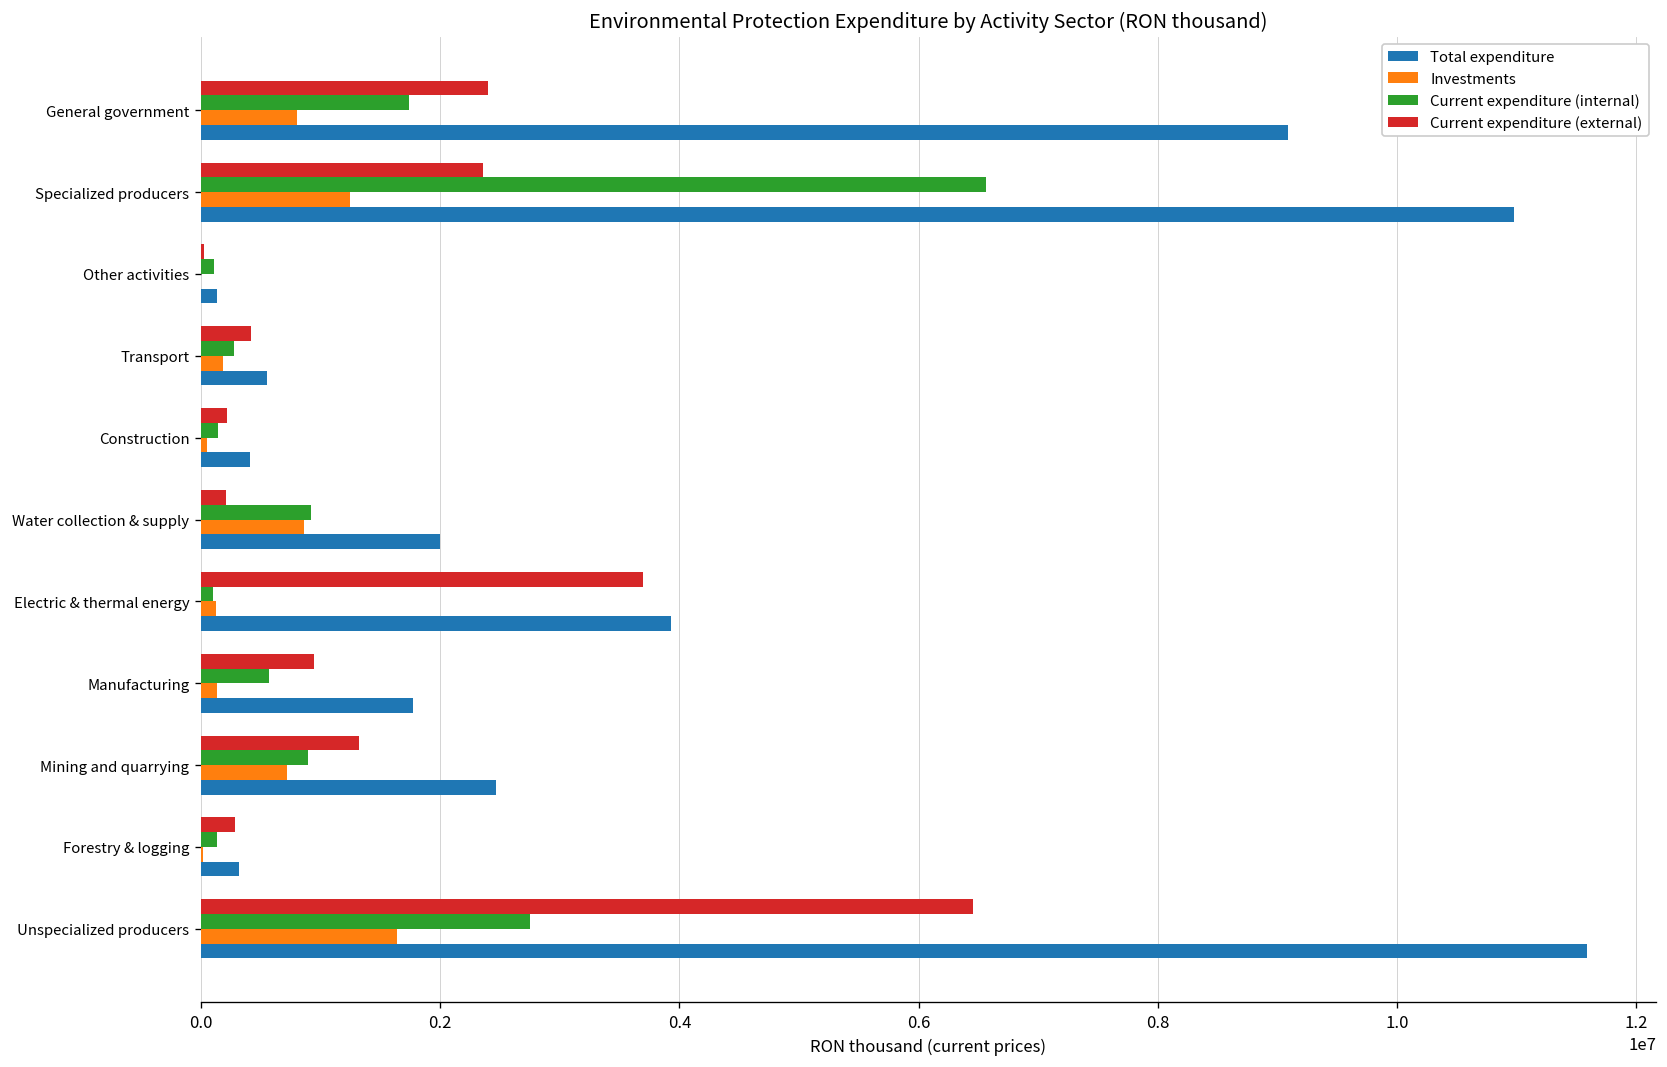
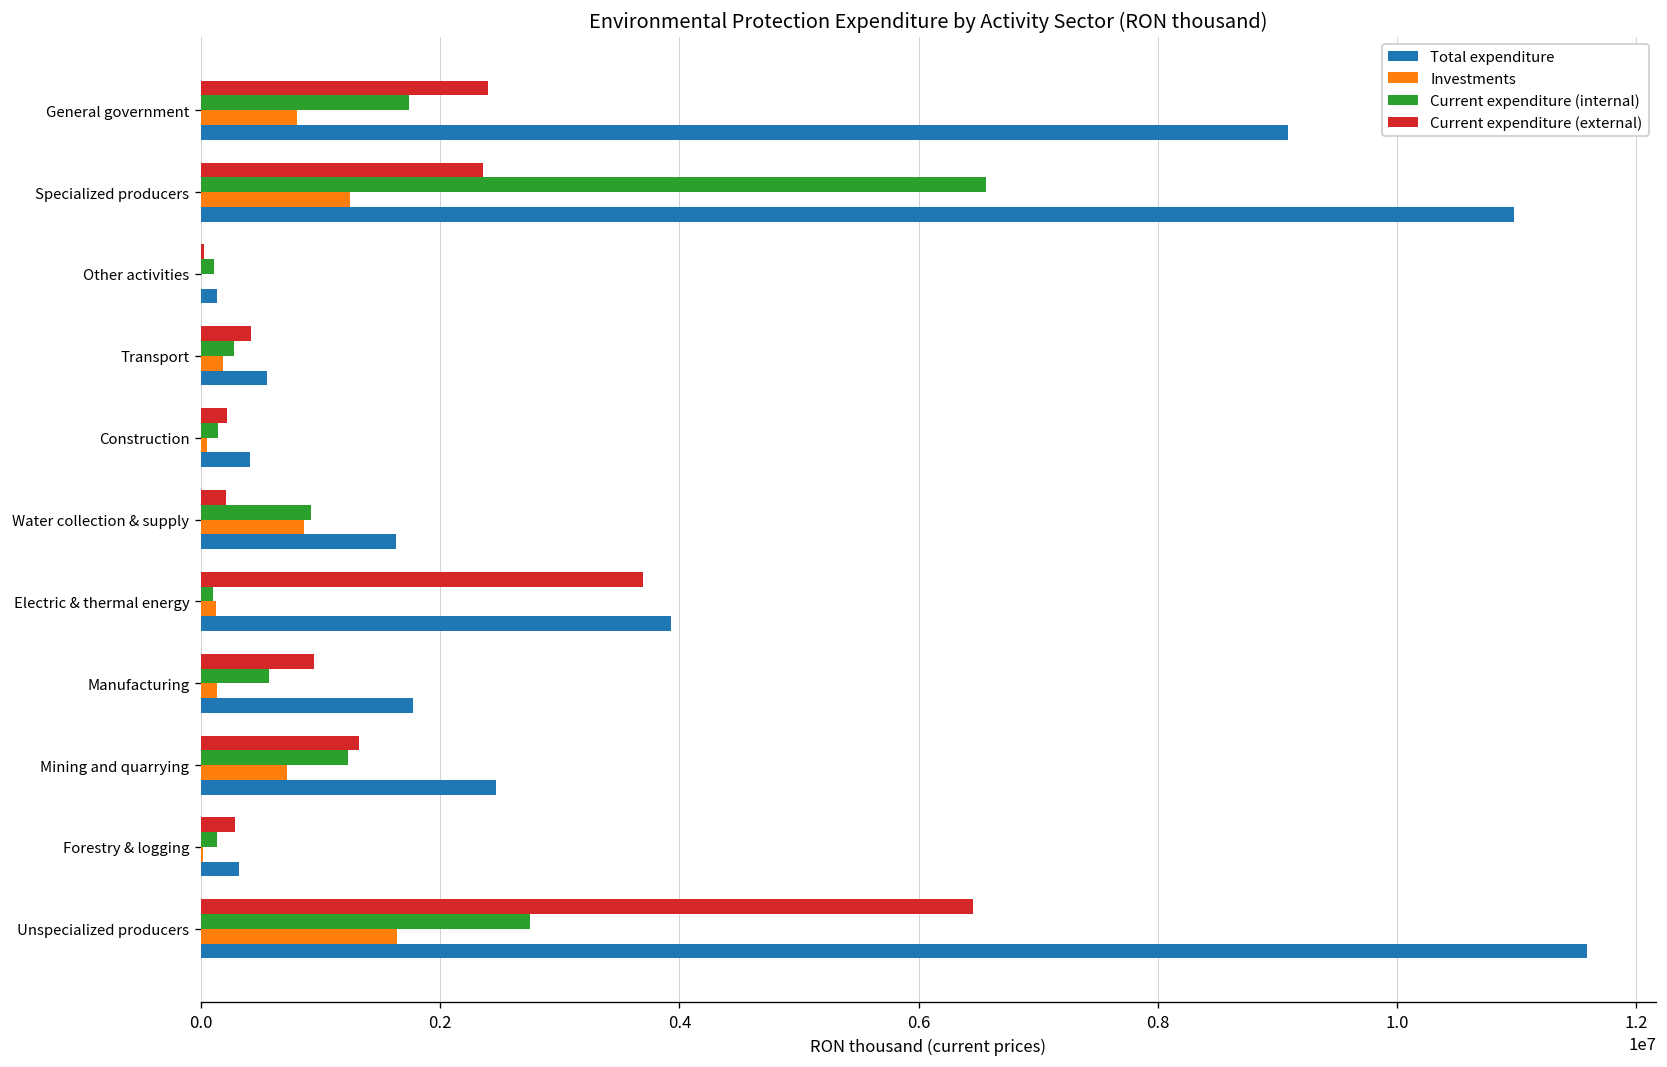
Total expenditure, Water collection & supply: 2000000 -> 1600000
Current expenditure (internal), Mining and quarrying: 900000 -> 1200000
